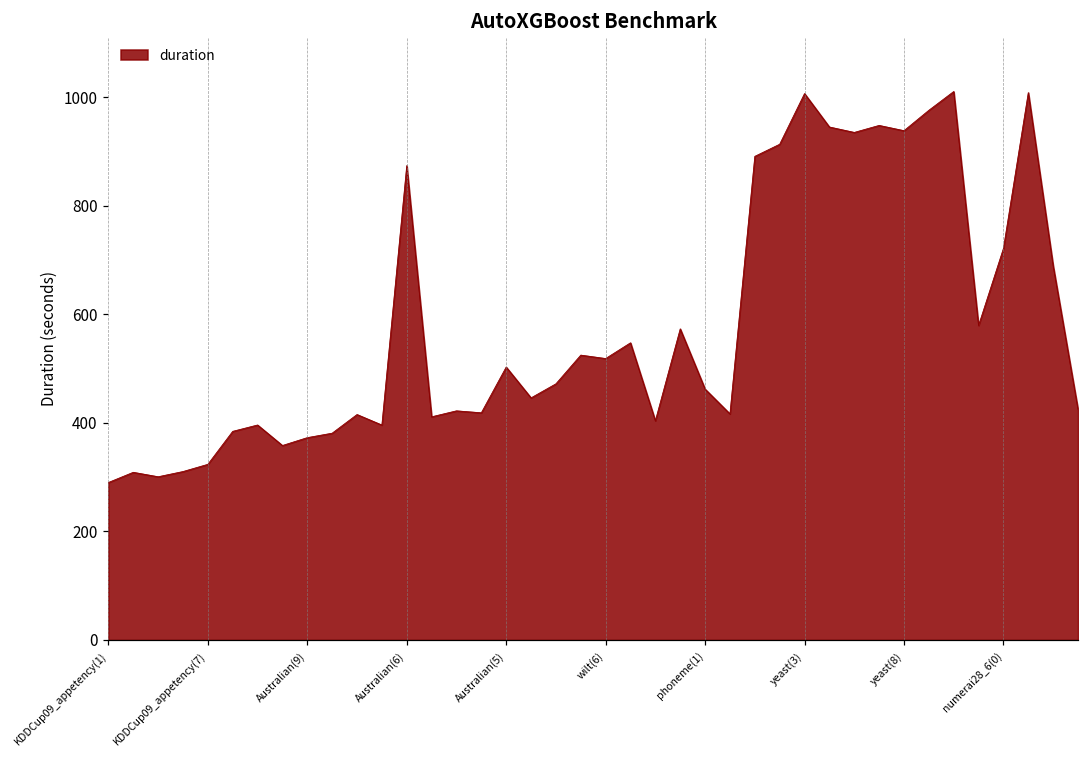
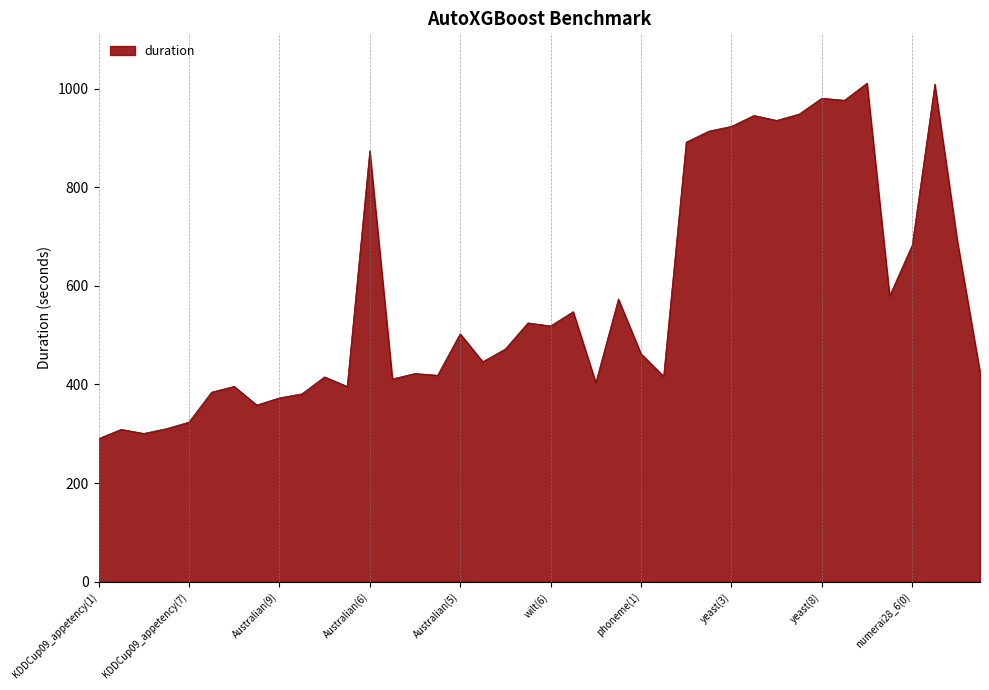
yeast(3): 1010 -> 920
yeast(8): 940 -> 980
numerai28_6(0): 720 -> 680
